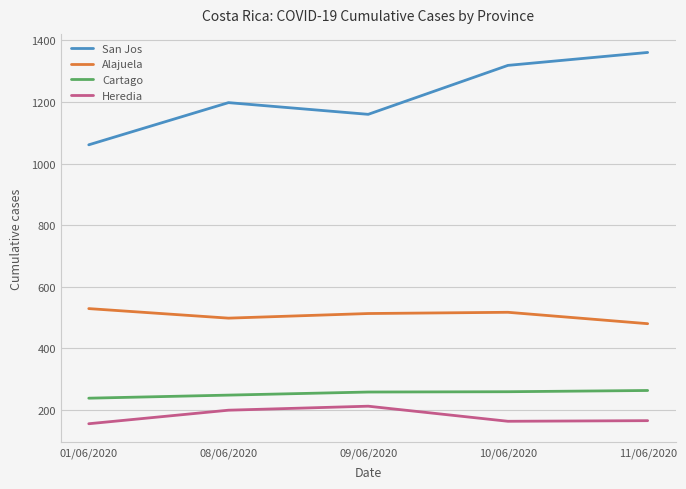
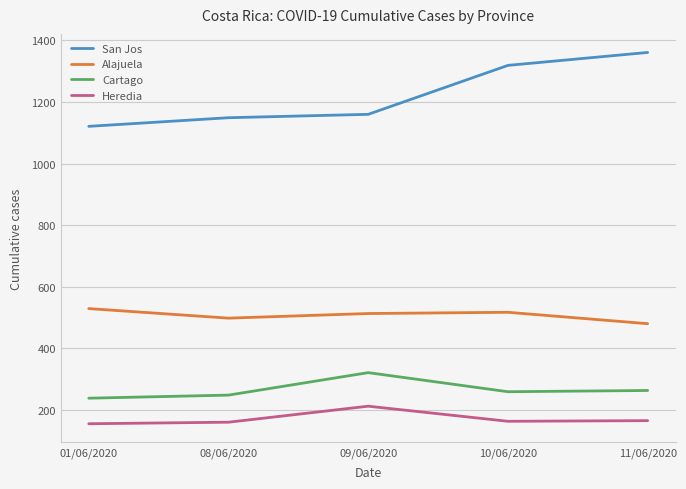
San Jos, 01/06/2020: 1060 -> 1120
San Jos, 08/06/2020: 1200 -> 1150
Heredia, 08/06/2020: 200 -> 160
Cartago, 09/06/2020: 260 -> 320
